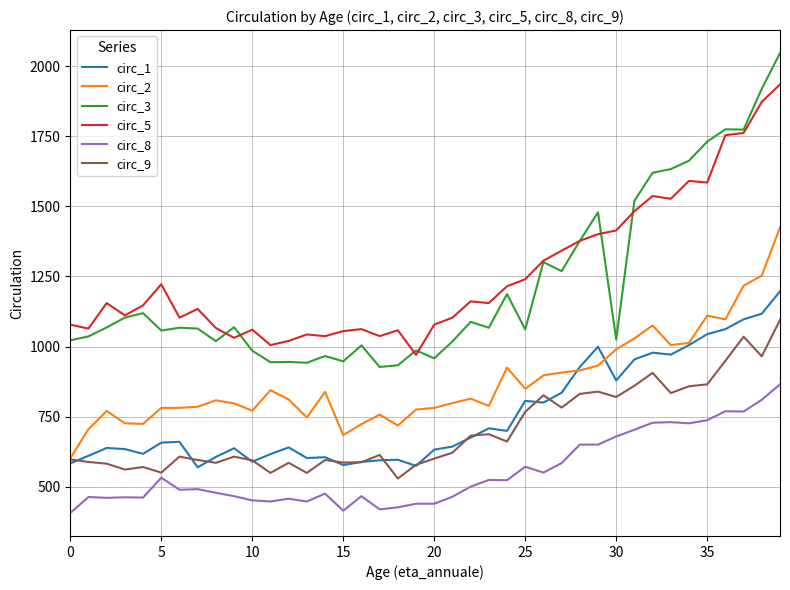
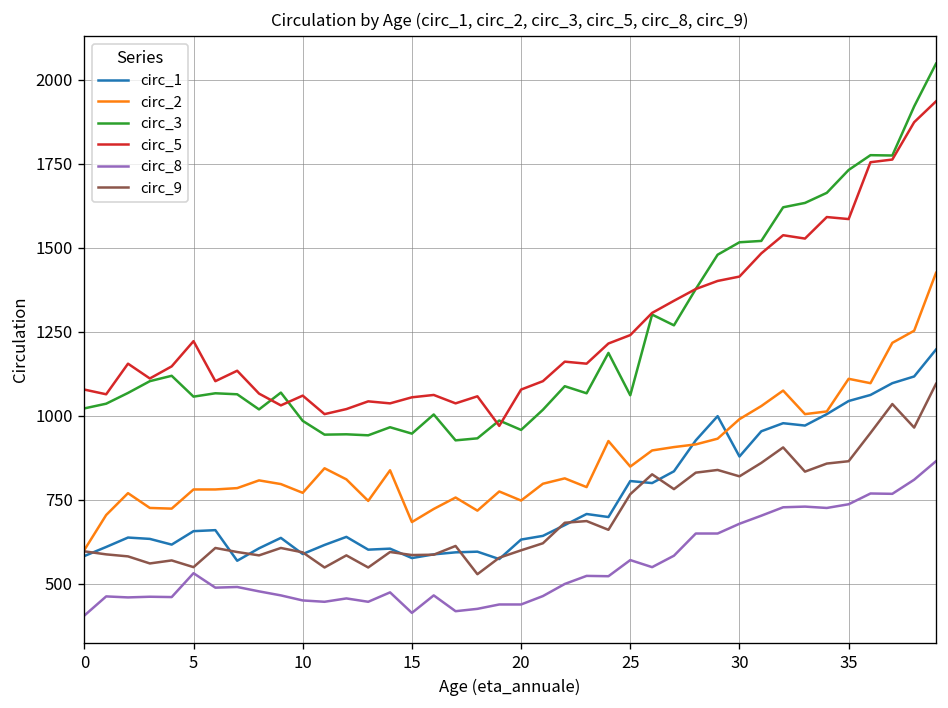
circ_2, 20: 780 -> 750
circ_3, 30: 1030 -> 1520
